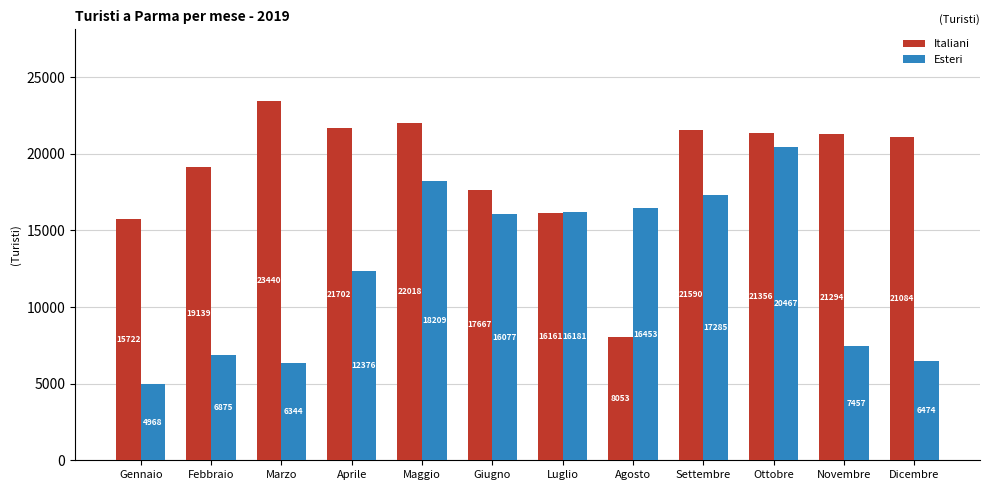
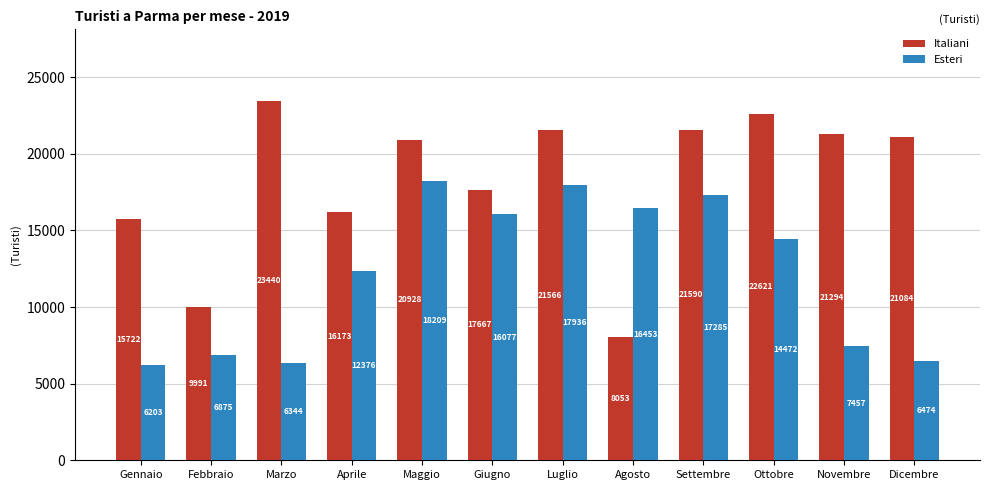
Esteri, Gennaio: 4968 -> 6203
Italiani, Febbraio: 19139 -> 9991
Italiani, Aprile: 21702 -> 16173
Italiani, Maggio: 22018 -> 20928
Italiani, Luglio: 16161 -> 21566
Esteri, Luglio: 16181 -> 17936
Italiani, Ottobre: 21356 -> 22621
Esteri, Ottobre: 20467 -> 14472
